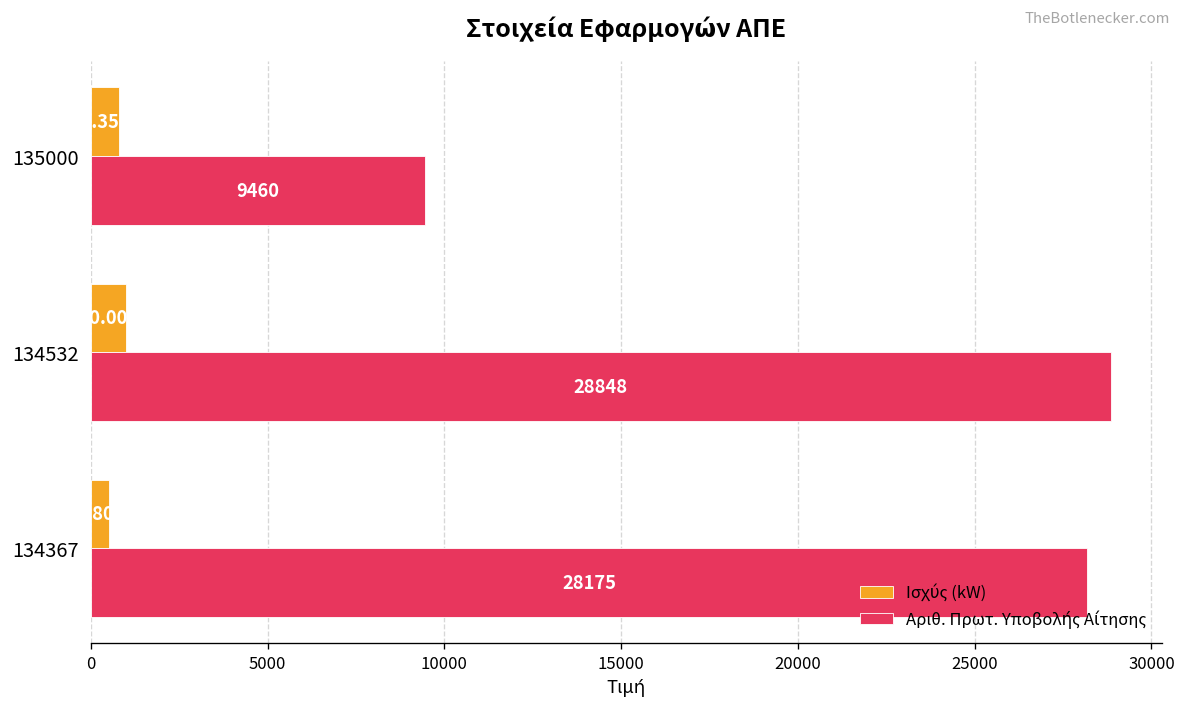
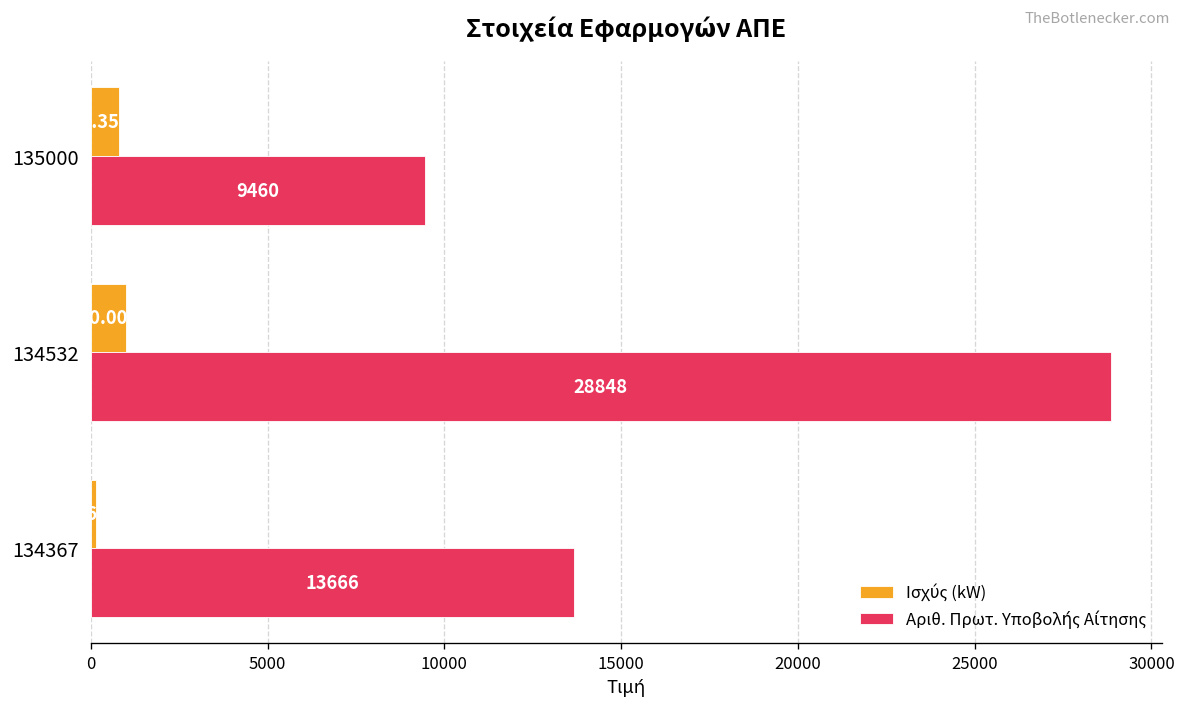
Ισχύς (kW), 134367: 500 -> 200
Αριθ. Πρωτ. Υποβολής Αίτησης, 134367: 28175 -> 13666
